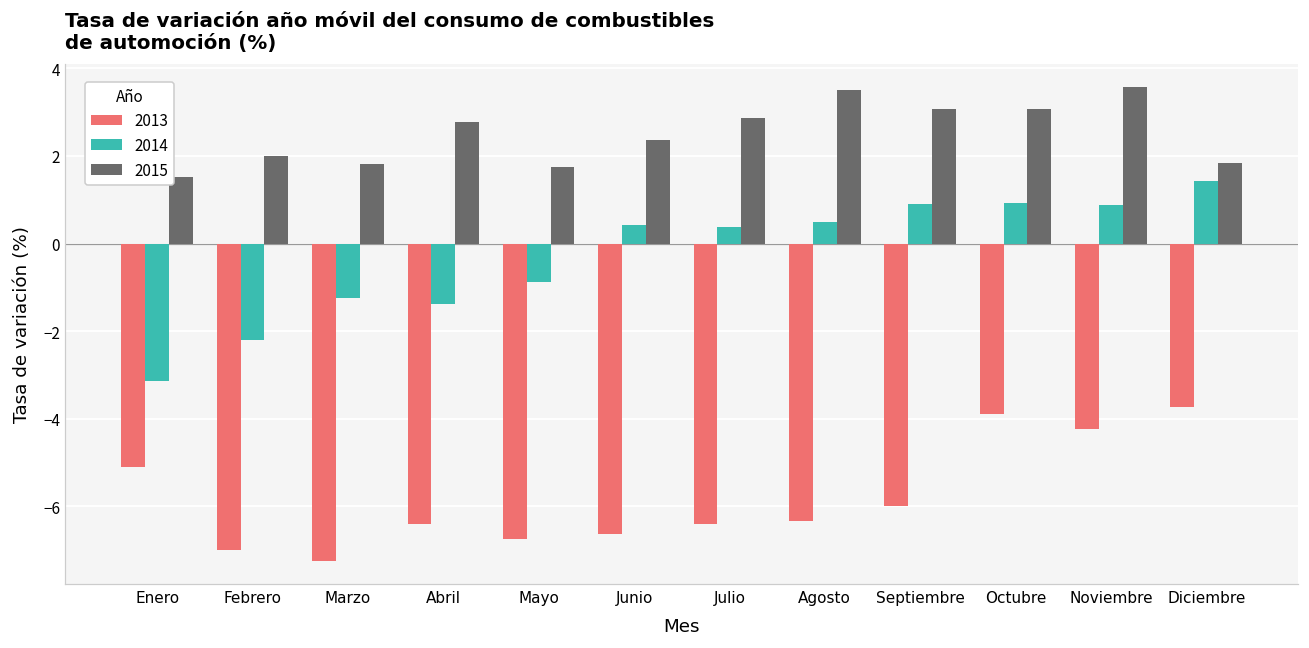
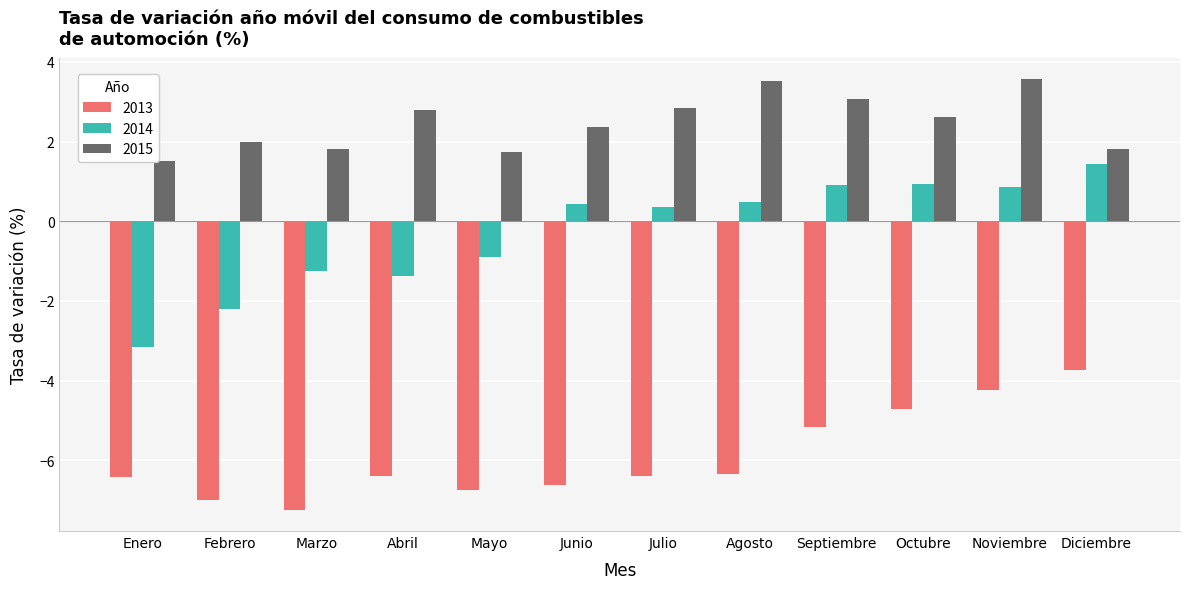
2013, Enero: -5.1 -> -6.4
2013, Septiembre: -6.0 -> -5.2
2013, Octubre: -3.9 -> -4.7
2015, Octubre: 3.1 -> 2.6
